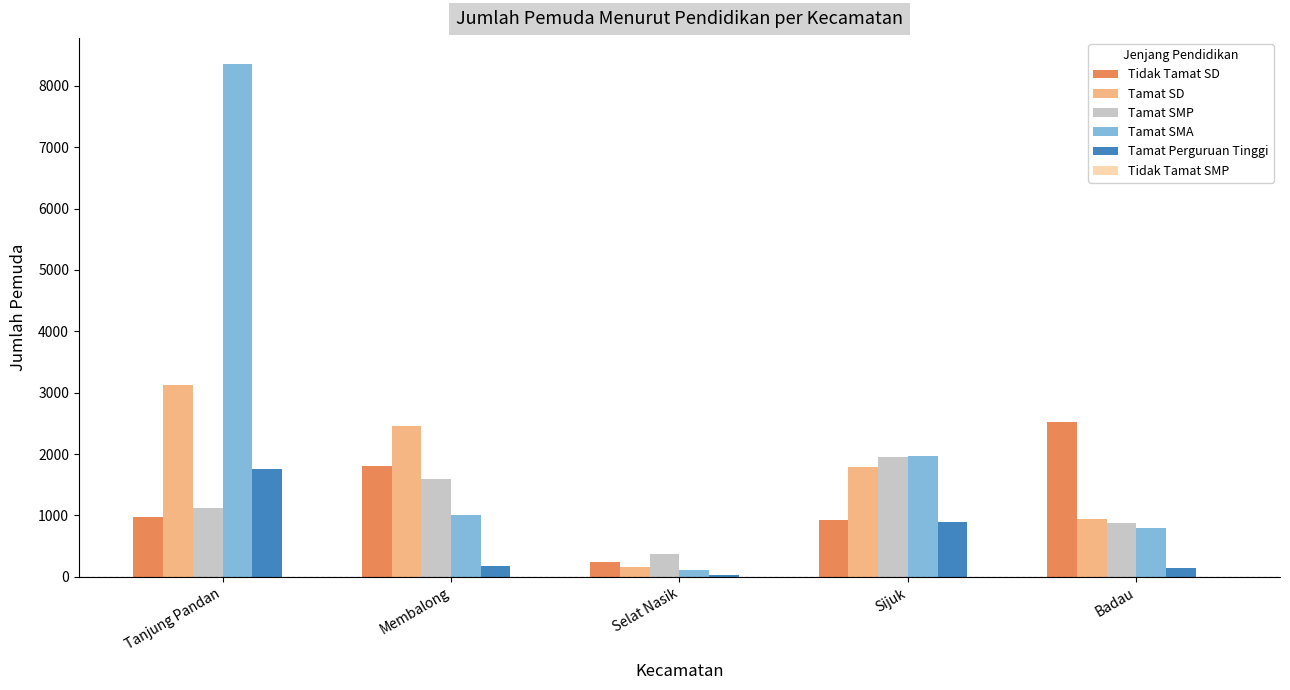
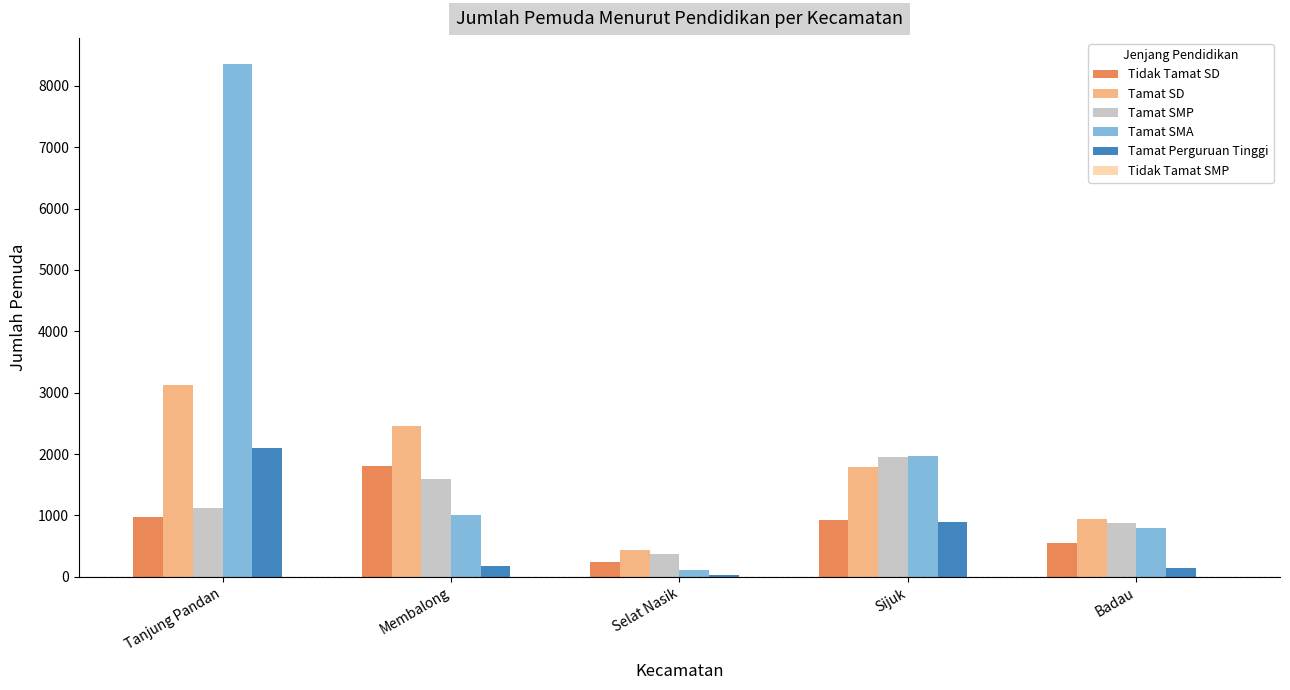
Tamat Perguruan Tinggi, Tanjung Pandan: 1800 -> 2100
Tamat SD, Selat Nasik: 200 -> 400
Tidak Tamat SD, Badau: 2500 -> 600
